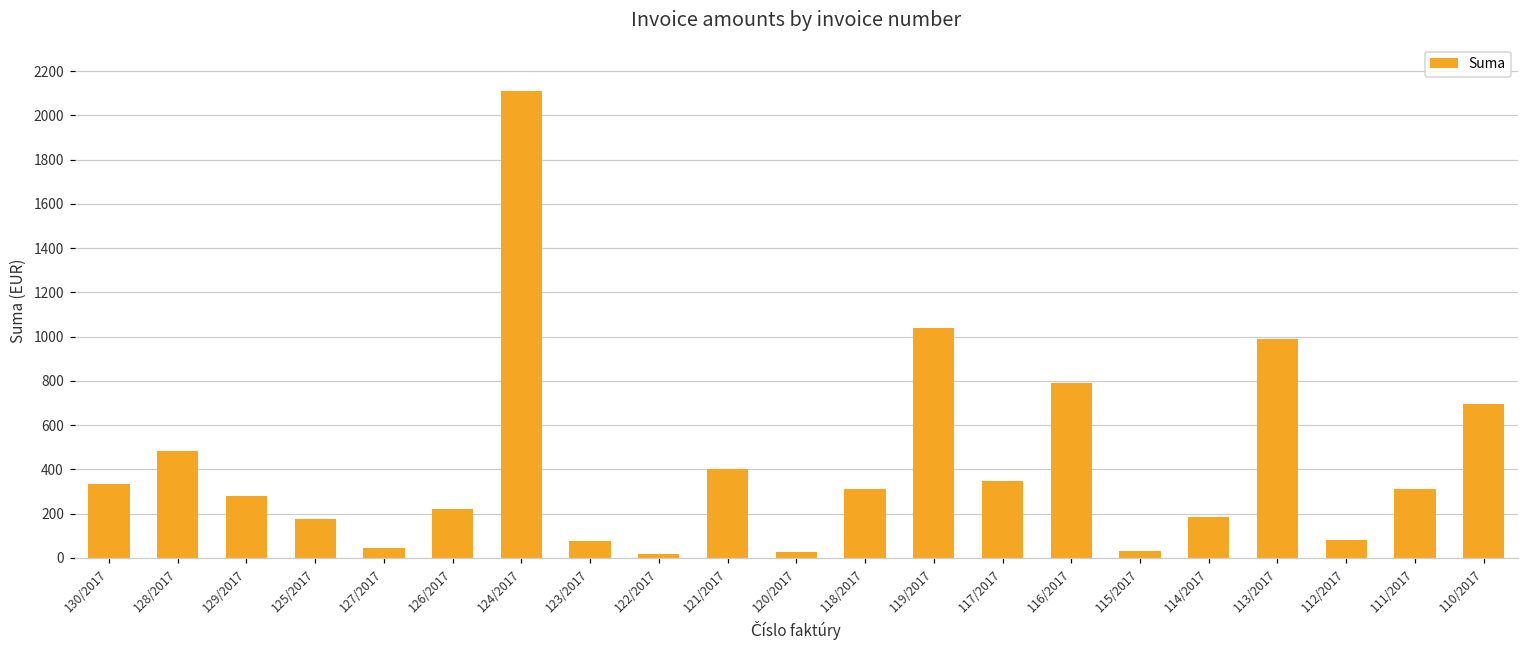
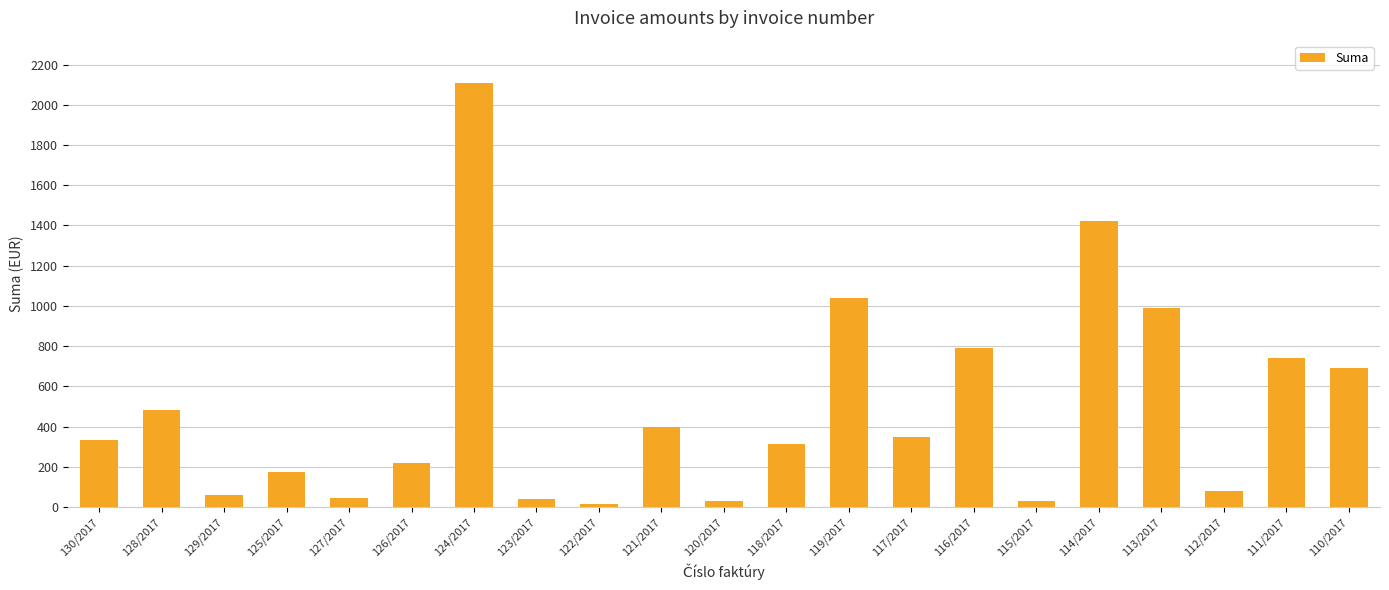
129/2017: 280 -> 60
123/2017: 80 -> 40
114/2017: 190 -> 1420
111/2017: 310 -> 740
